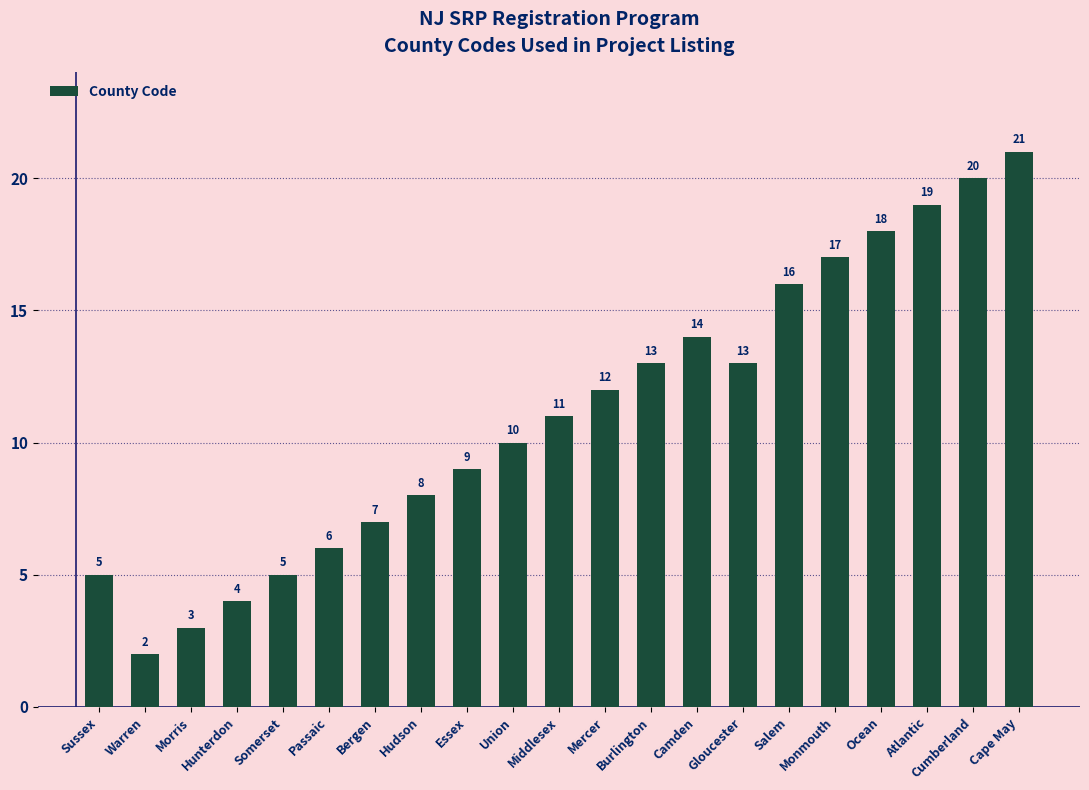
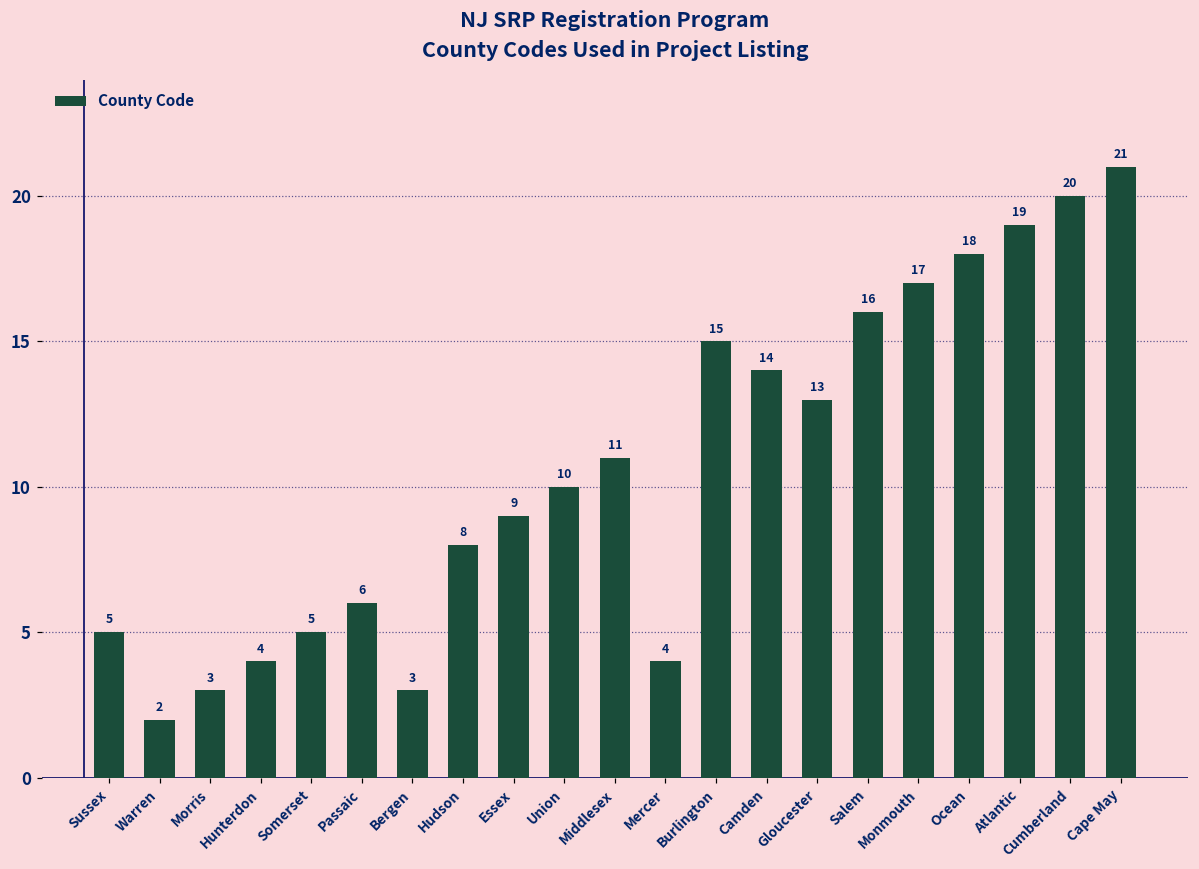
Bergen: 7 -> 3
Mercer: 12 -> 4
Burlington: 13 -> 15
